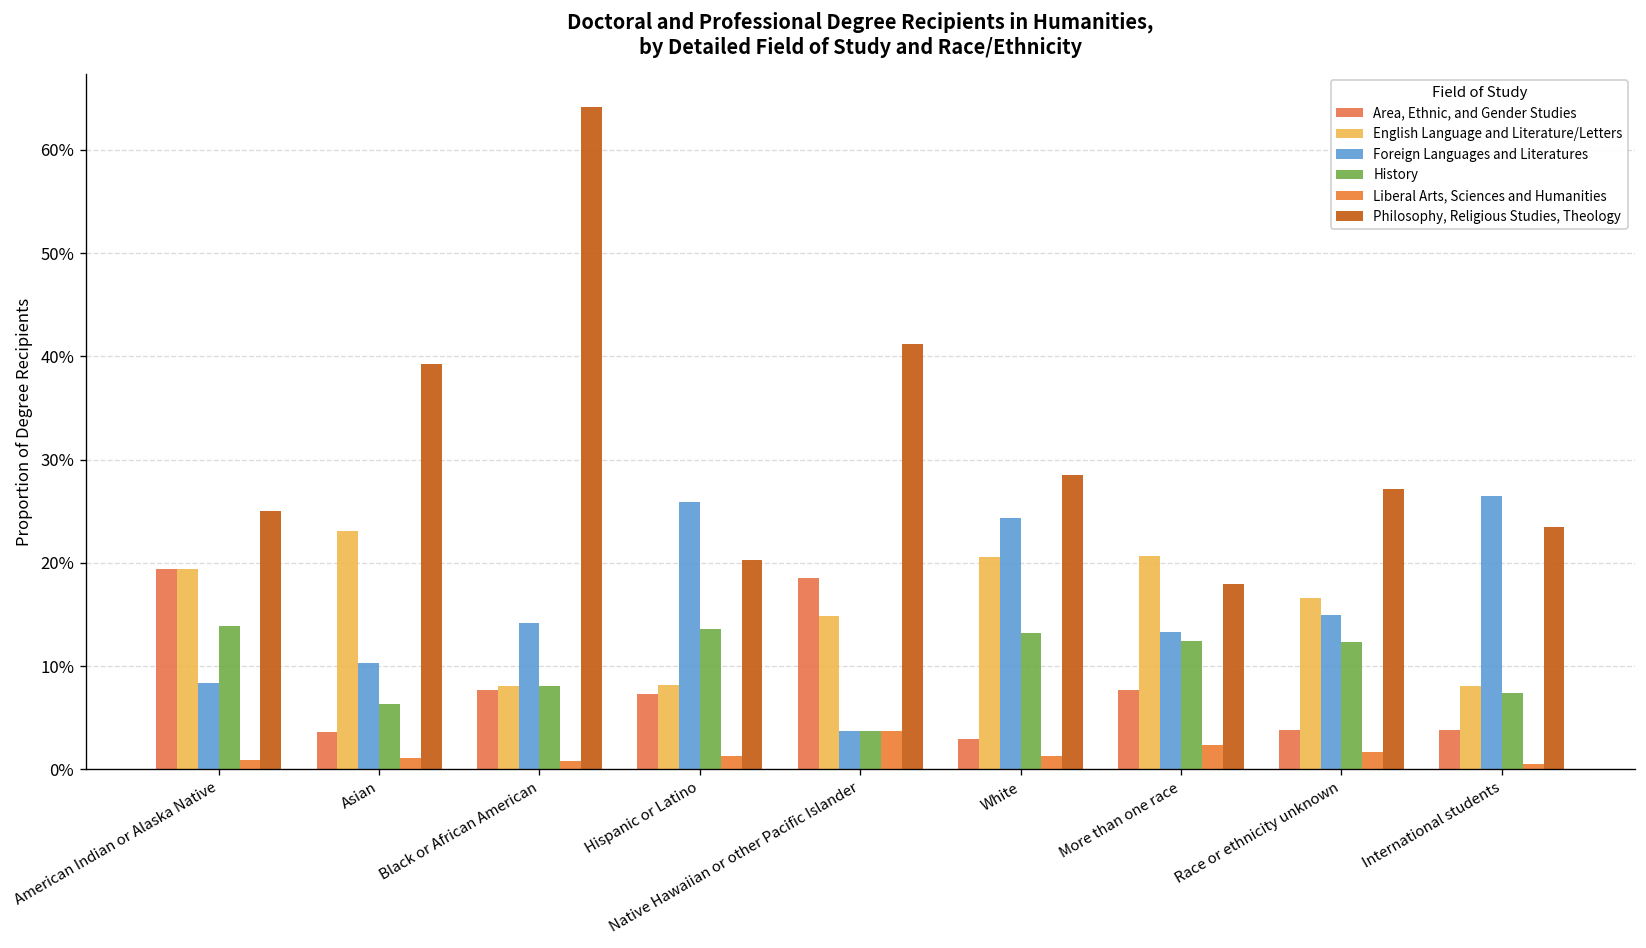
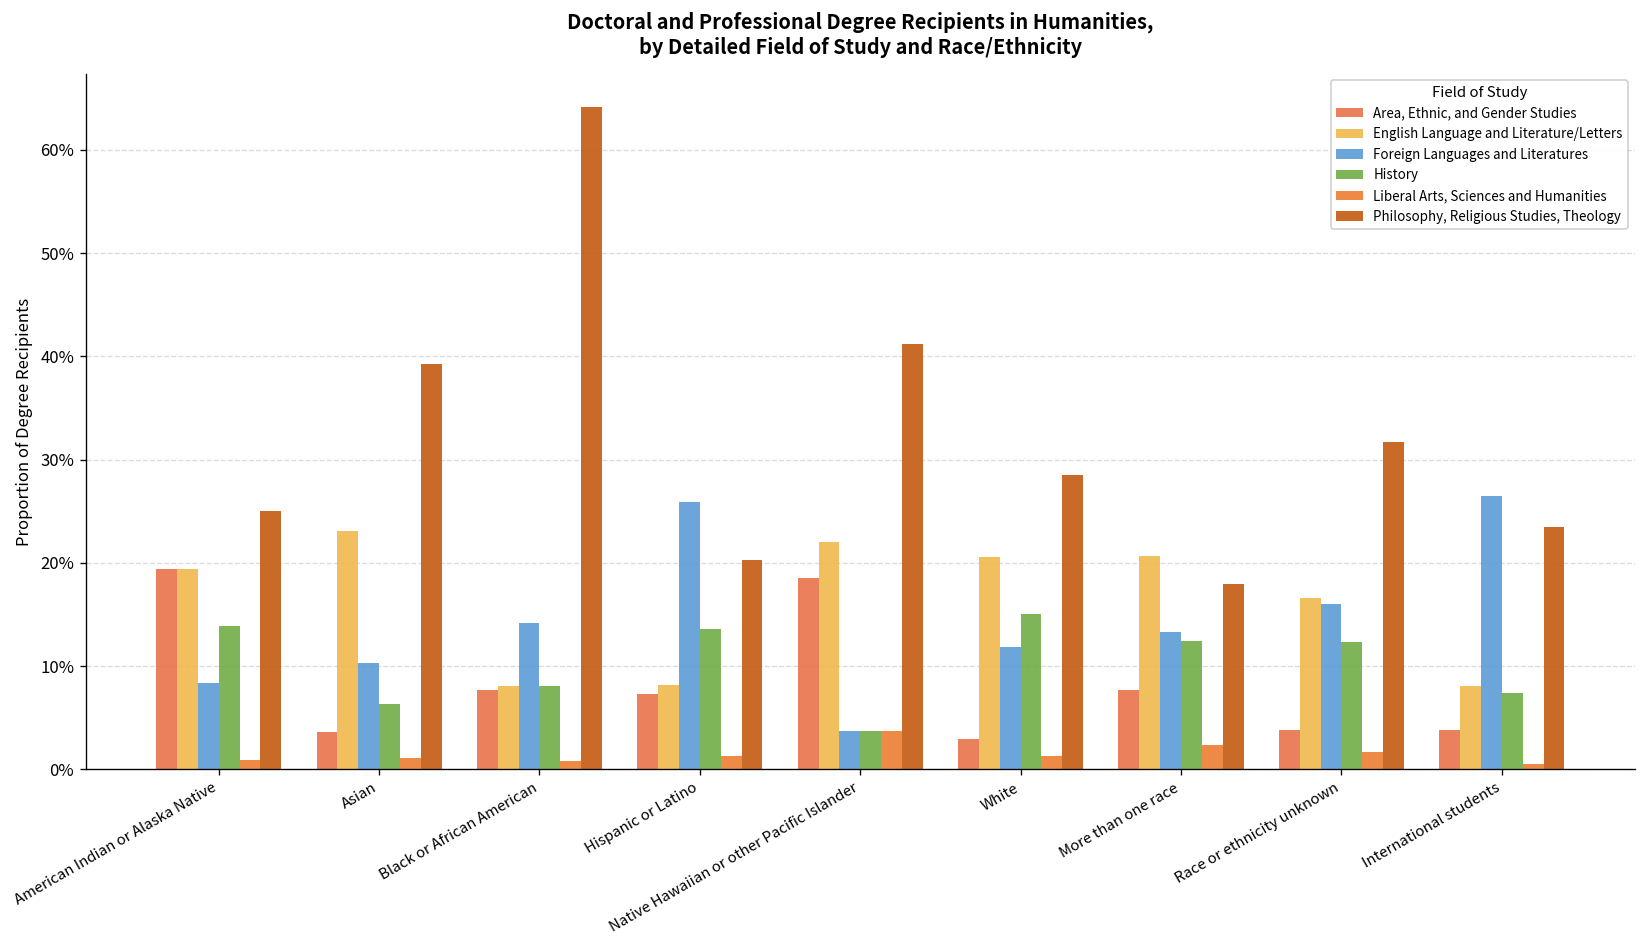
English Language and Literature/Letters, Native Hawaiian or other Pacific Islander: 15% -> 22%
Foreign Languages and Literatures, White: 24% -> 12%
History, White: 13% -> 15%
Foreign Languages and Literatures, Race or ethnicity unknown: 15% -> 16%
Philosophy, Religious Studies, Theology, Race or ethnicity unknown: 27% -> 32%
